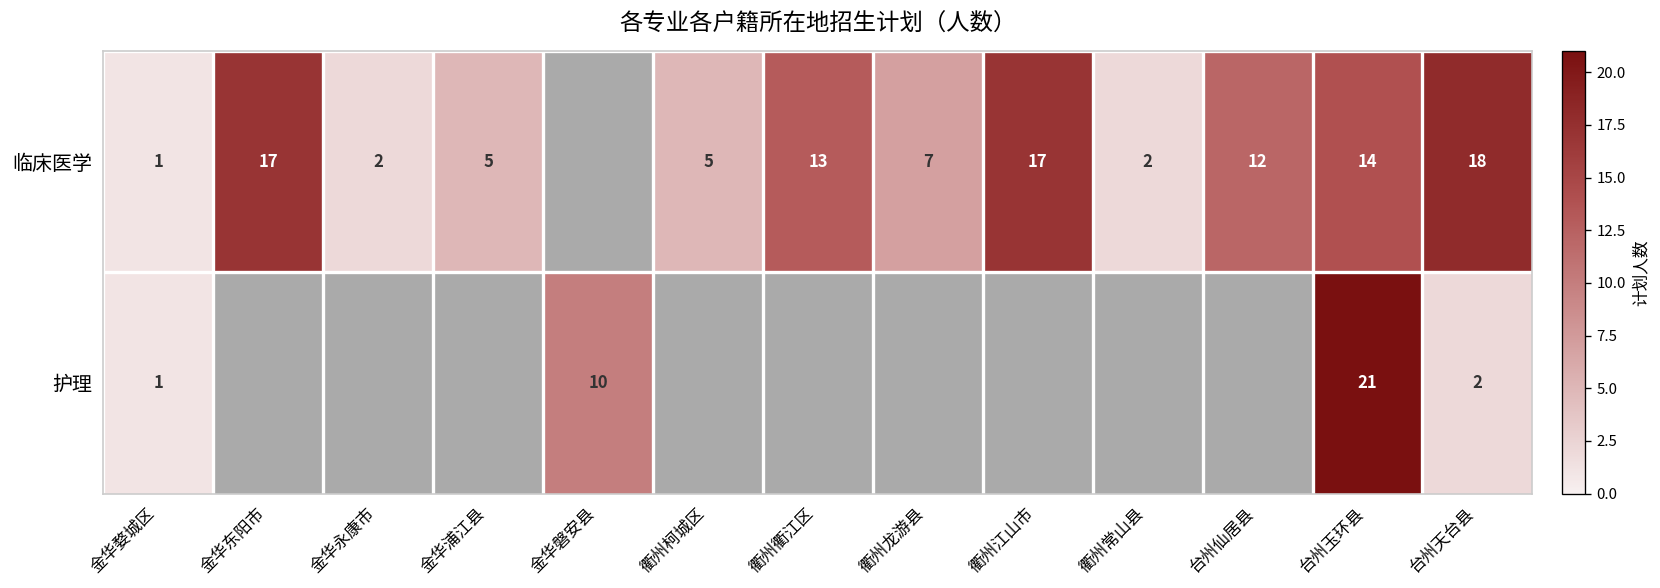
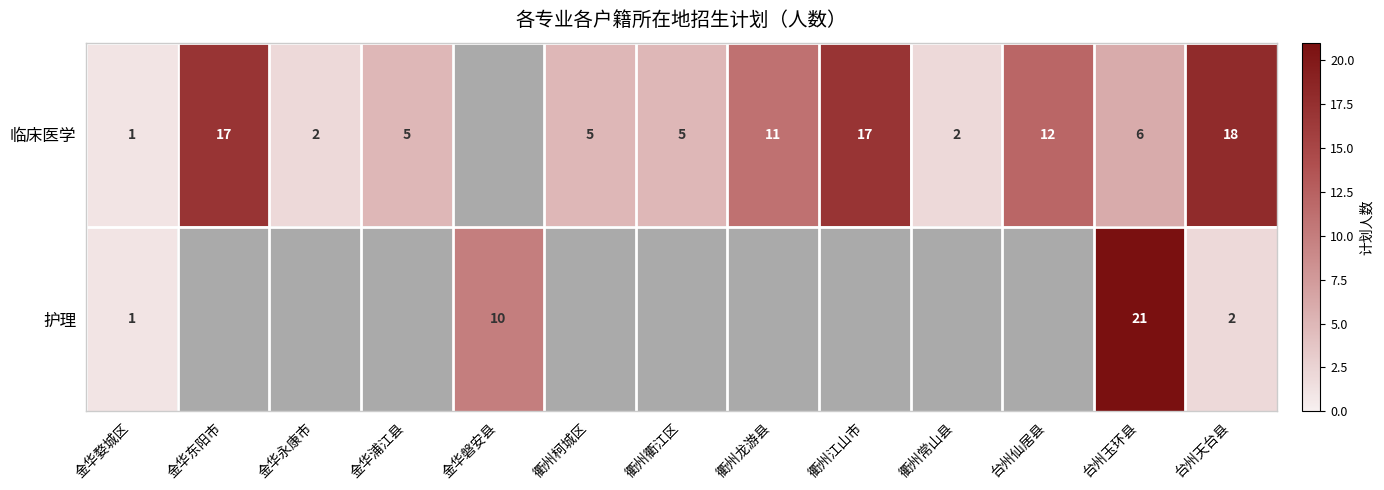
临床医学, 衢州衢江区: 13 -> 5
临床医学, 衢州龙游县: 7 -> 11
临床医学, 台州玉环县: 14 -> 6
